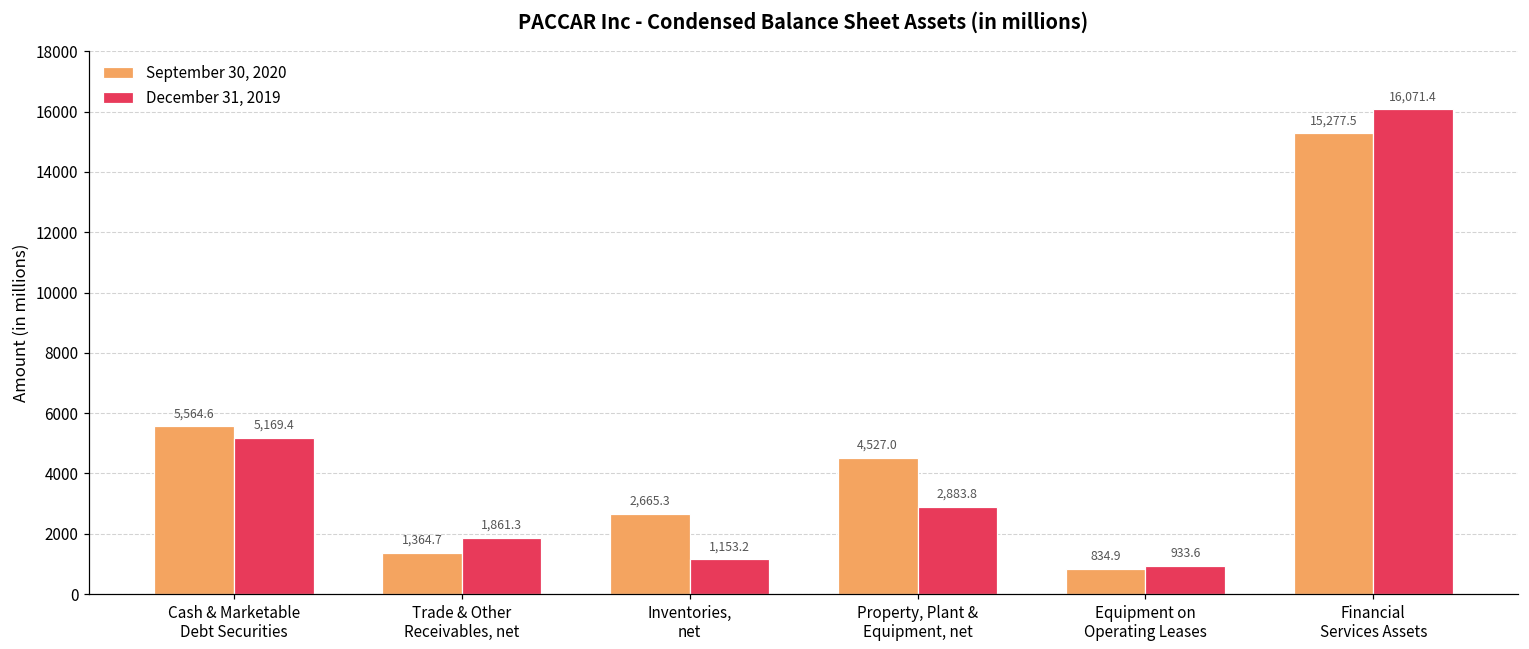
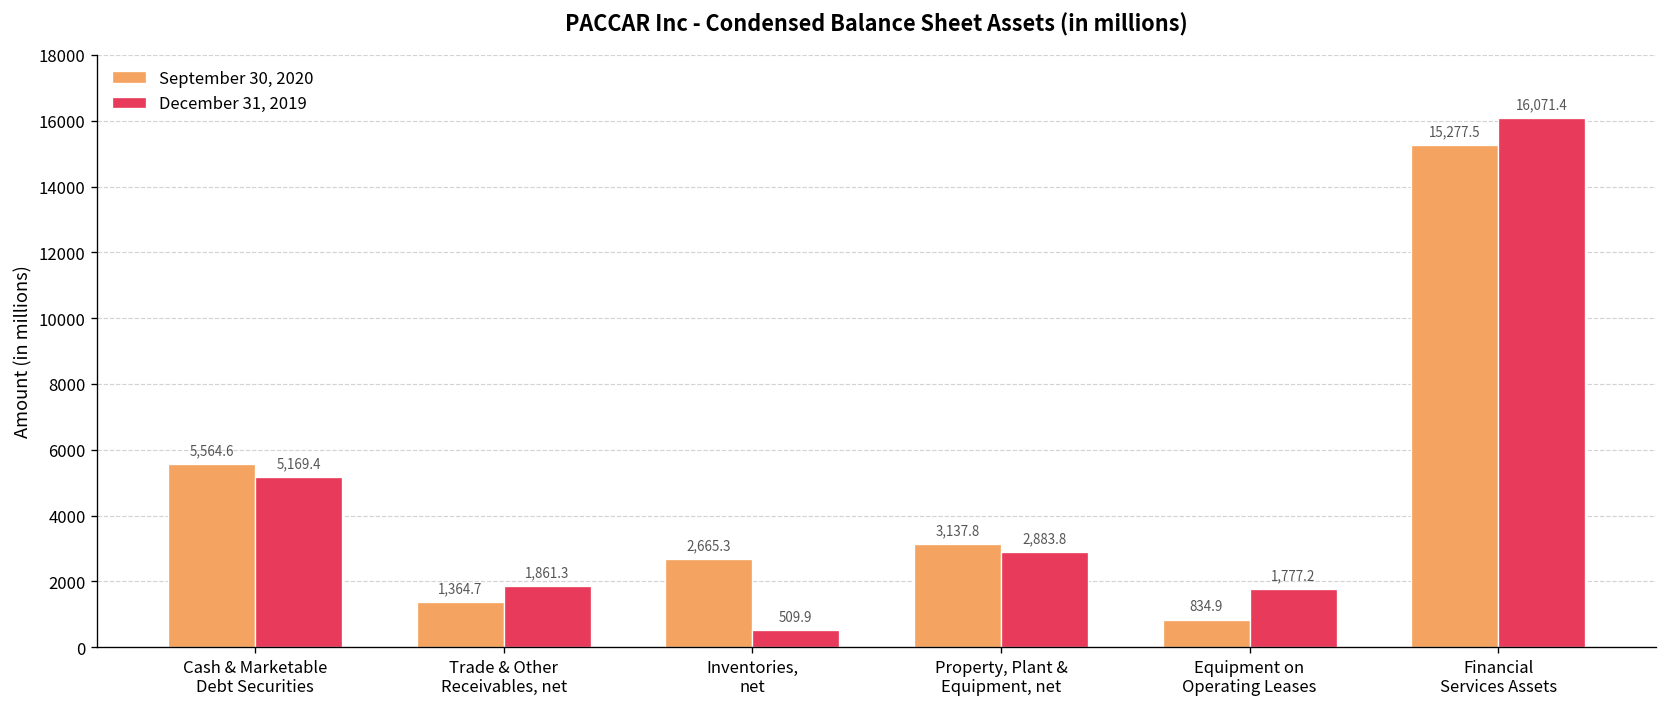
December 31, 2019, Inventories, net: 1,153.2 -> 509.9
September 30, 2020, Property, Plant & Equipment, net: 4,527.0 -> 3,137.8
December 31, 2019, Equipment on Operating Leases: 933.6 -> 1,777.2
